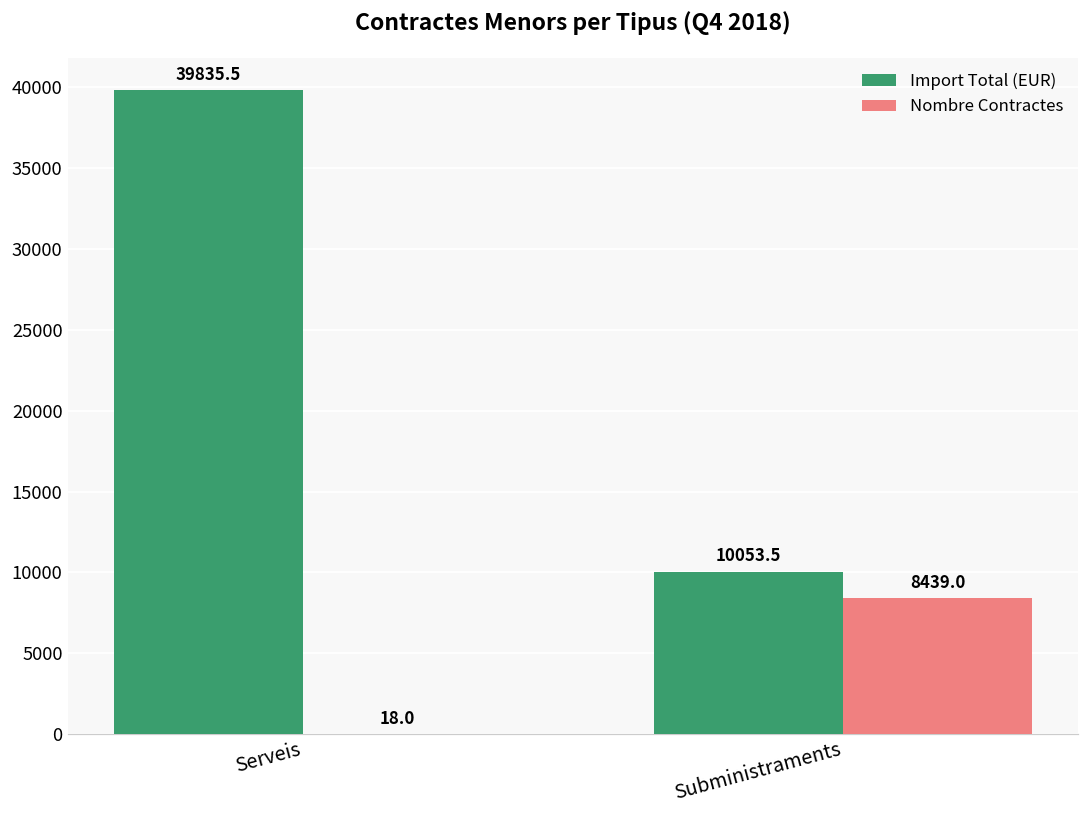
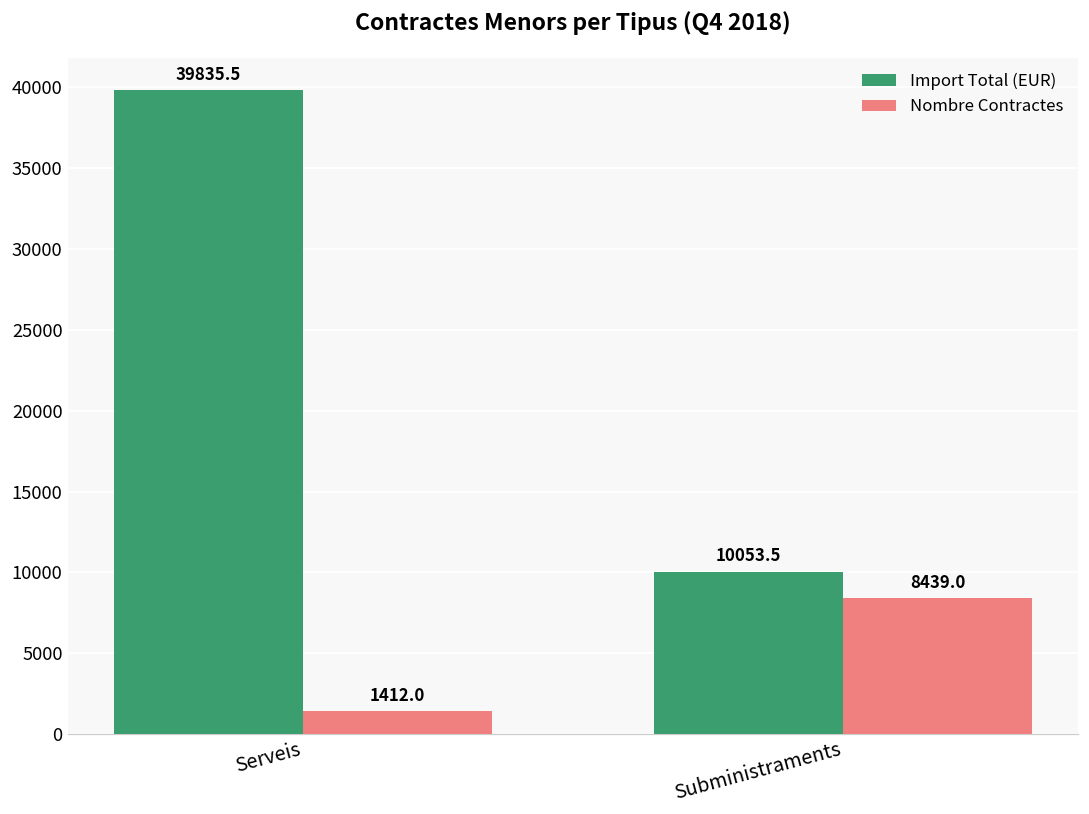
Nombre Contractes, Serveis: 18.0 -> 1412.0
